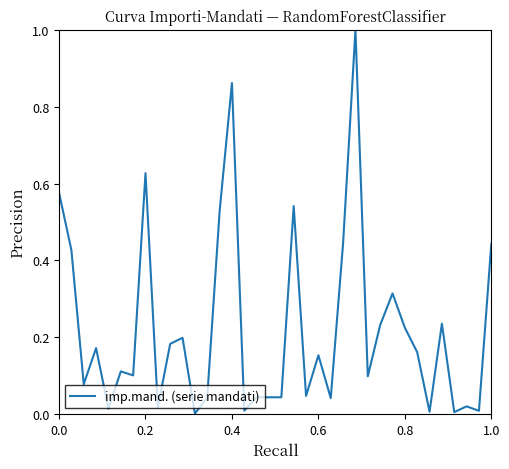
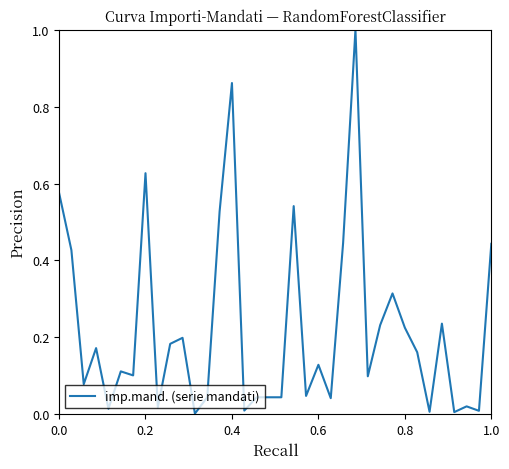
0.6: 0.15 -> 0.13
